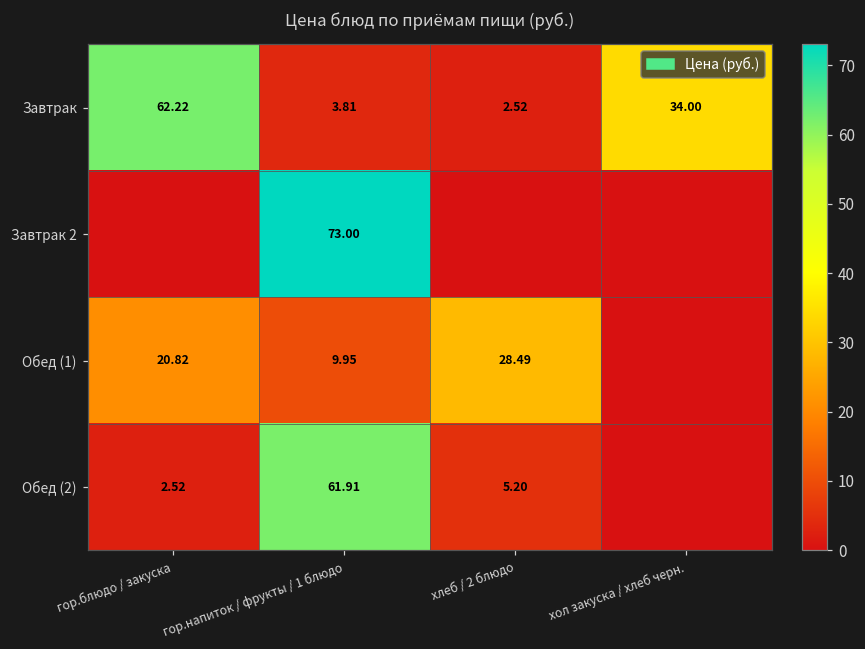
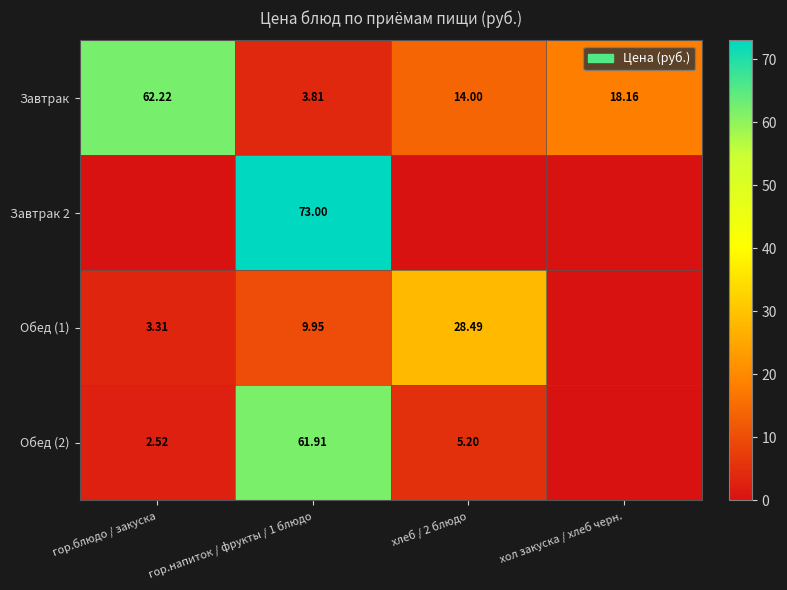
Завтрак, хлеб / 2 блюдо: 2.52 -> 14.00
Завтрак, хол закуска / хлеб черн.: 34.00 -> 18.16
Обед (1), гор.блюдо / закуска: 20.82 -> 3.31
